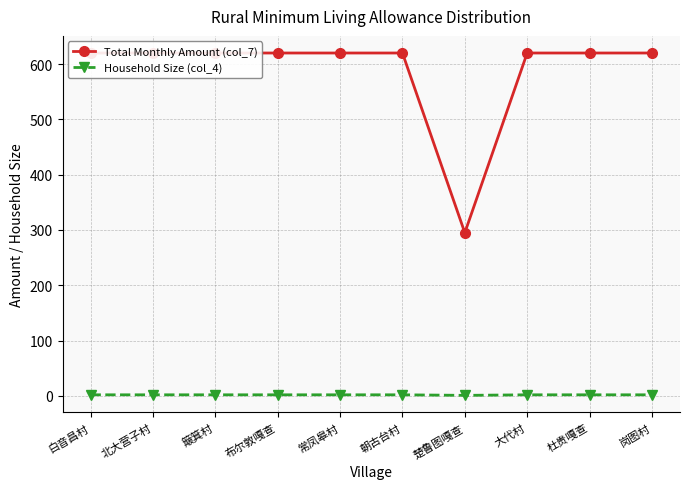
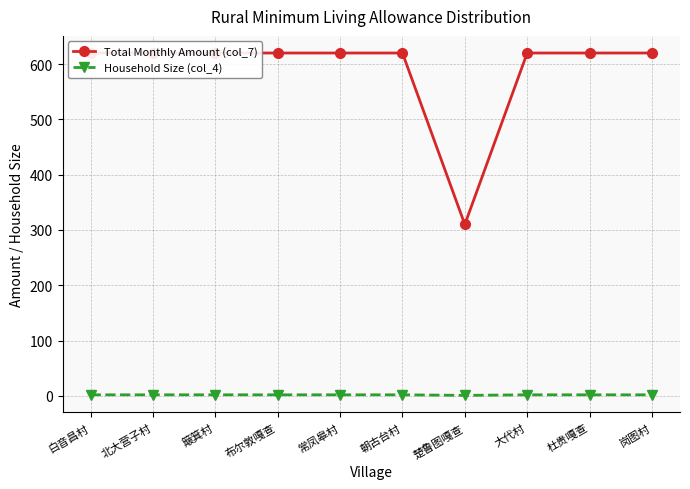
Total Monthly Amount (col_7), 楚鲁图嘎查: 300 -> 310
